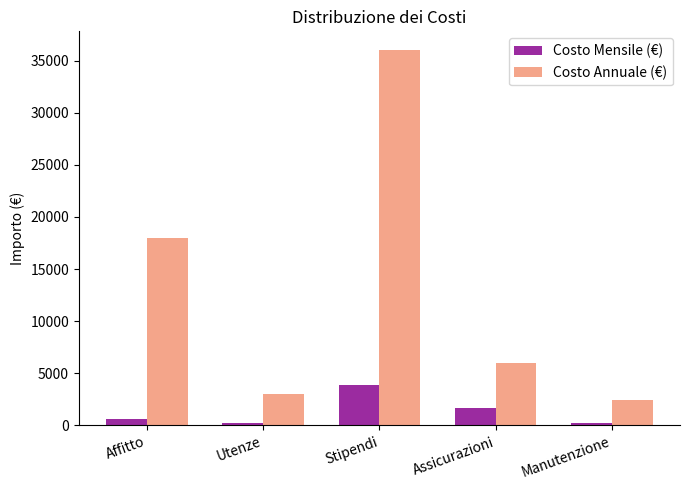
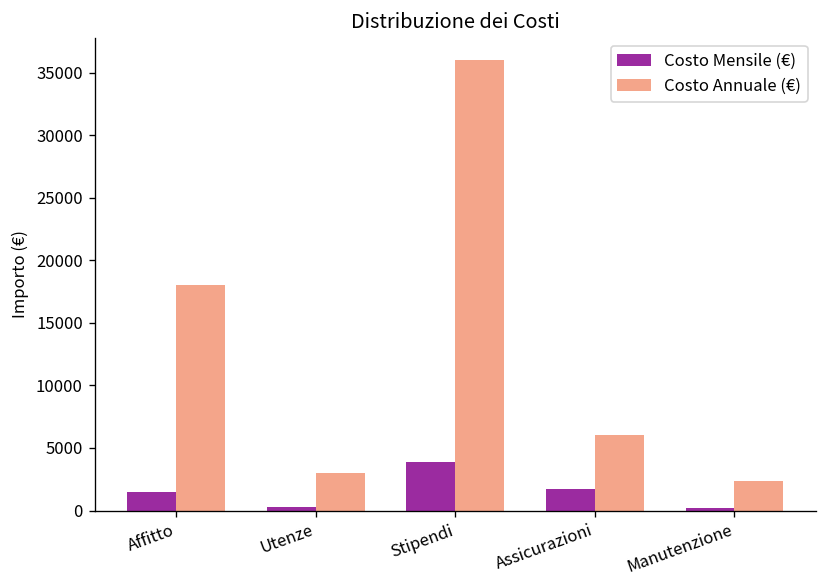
Costo Mensile (€), Affitto: 600 -> 1500
